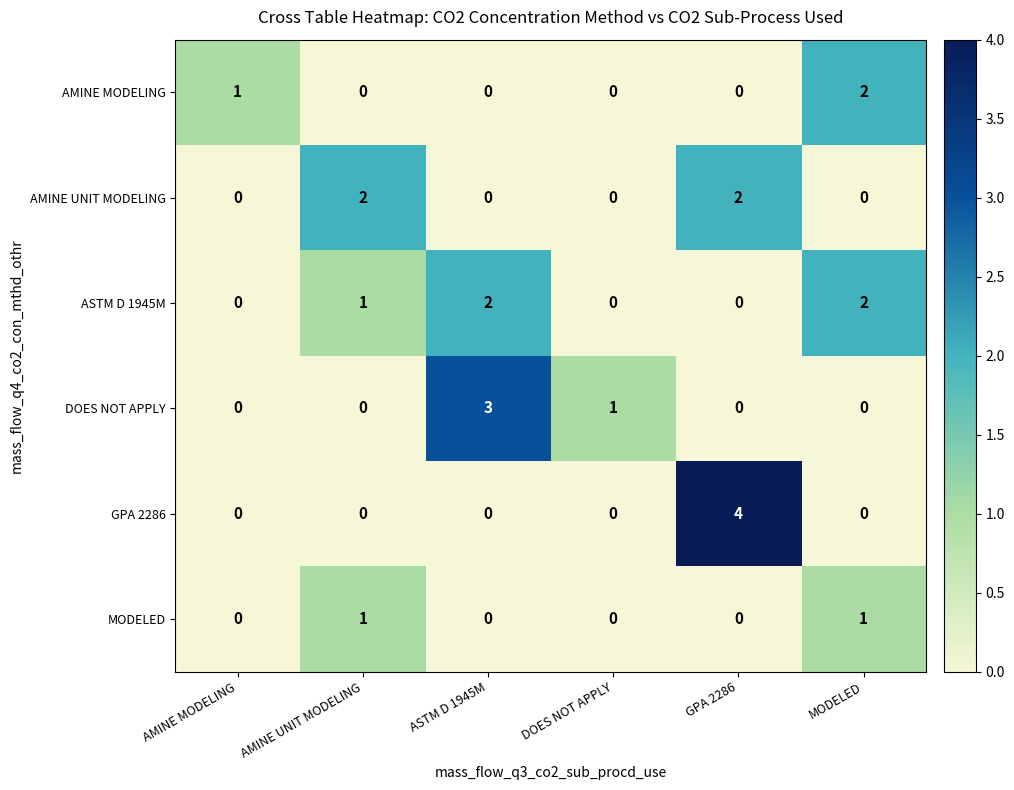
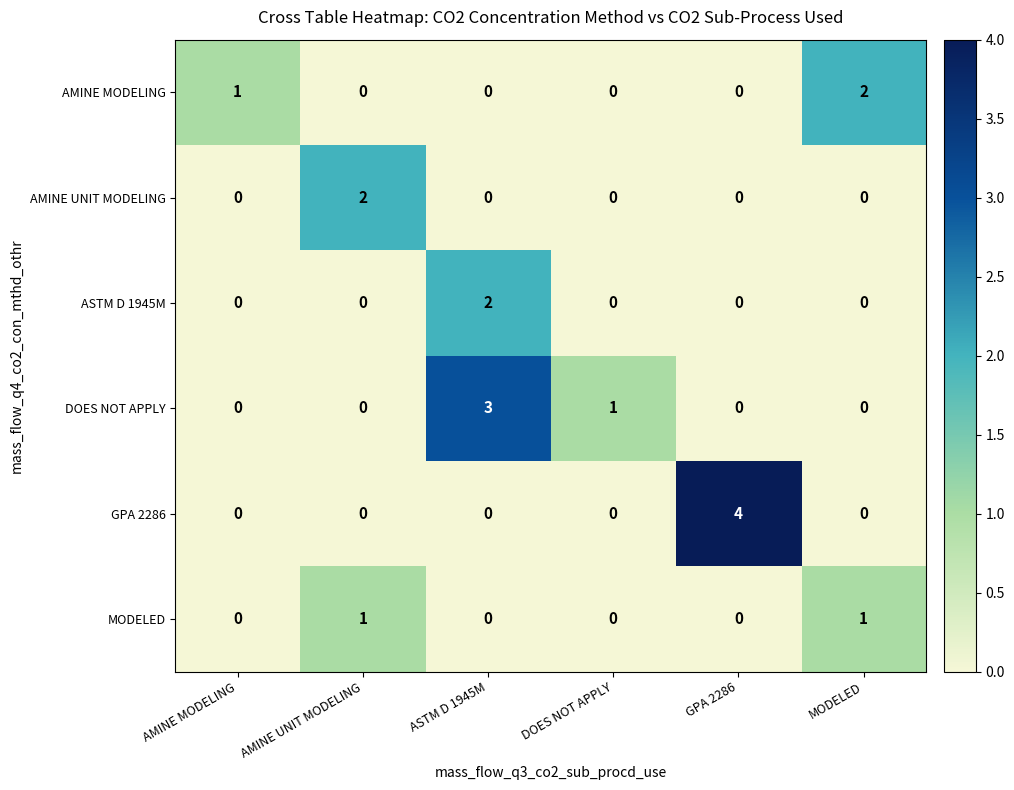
AMINE UNIT MODELING, GPA 2286: 2 -> 0
ASTM D 1945M, AMINE UNIT MODELING: 1 -> 0
ASTM D 1945M, MODELED: 2 -> 0
